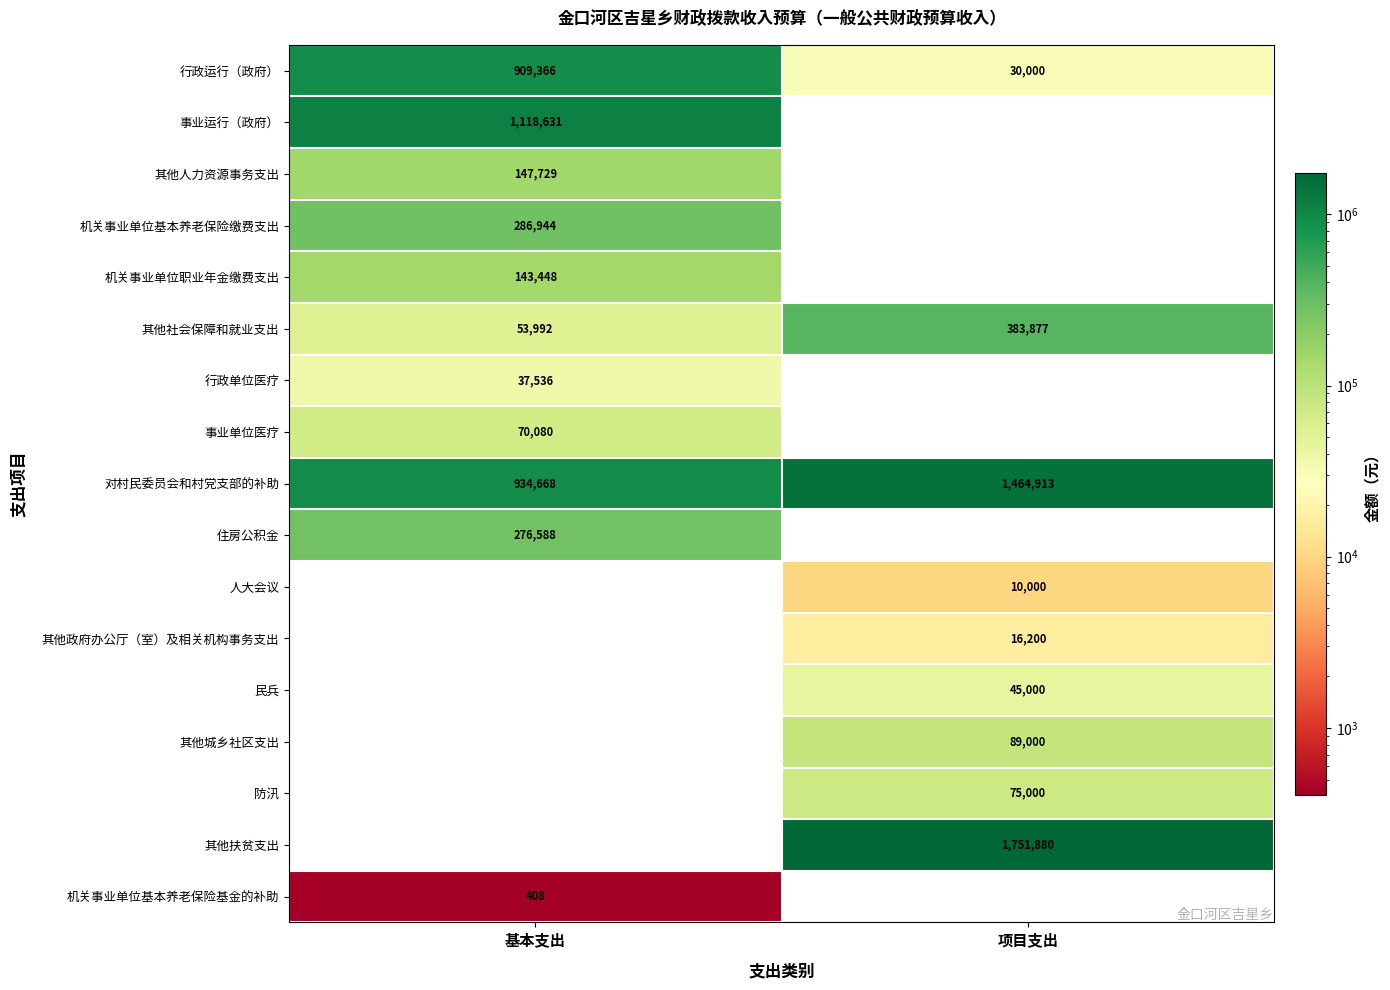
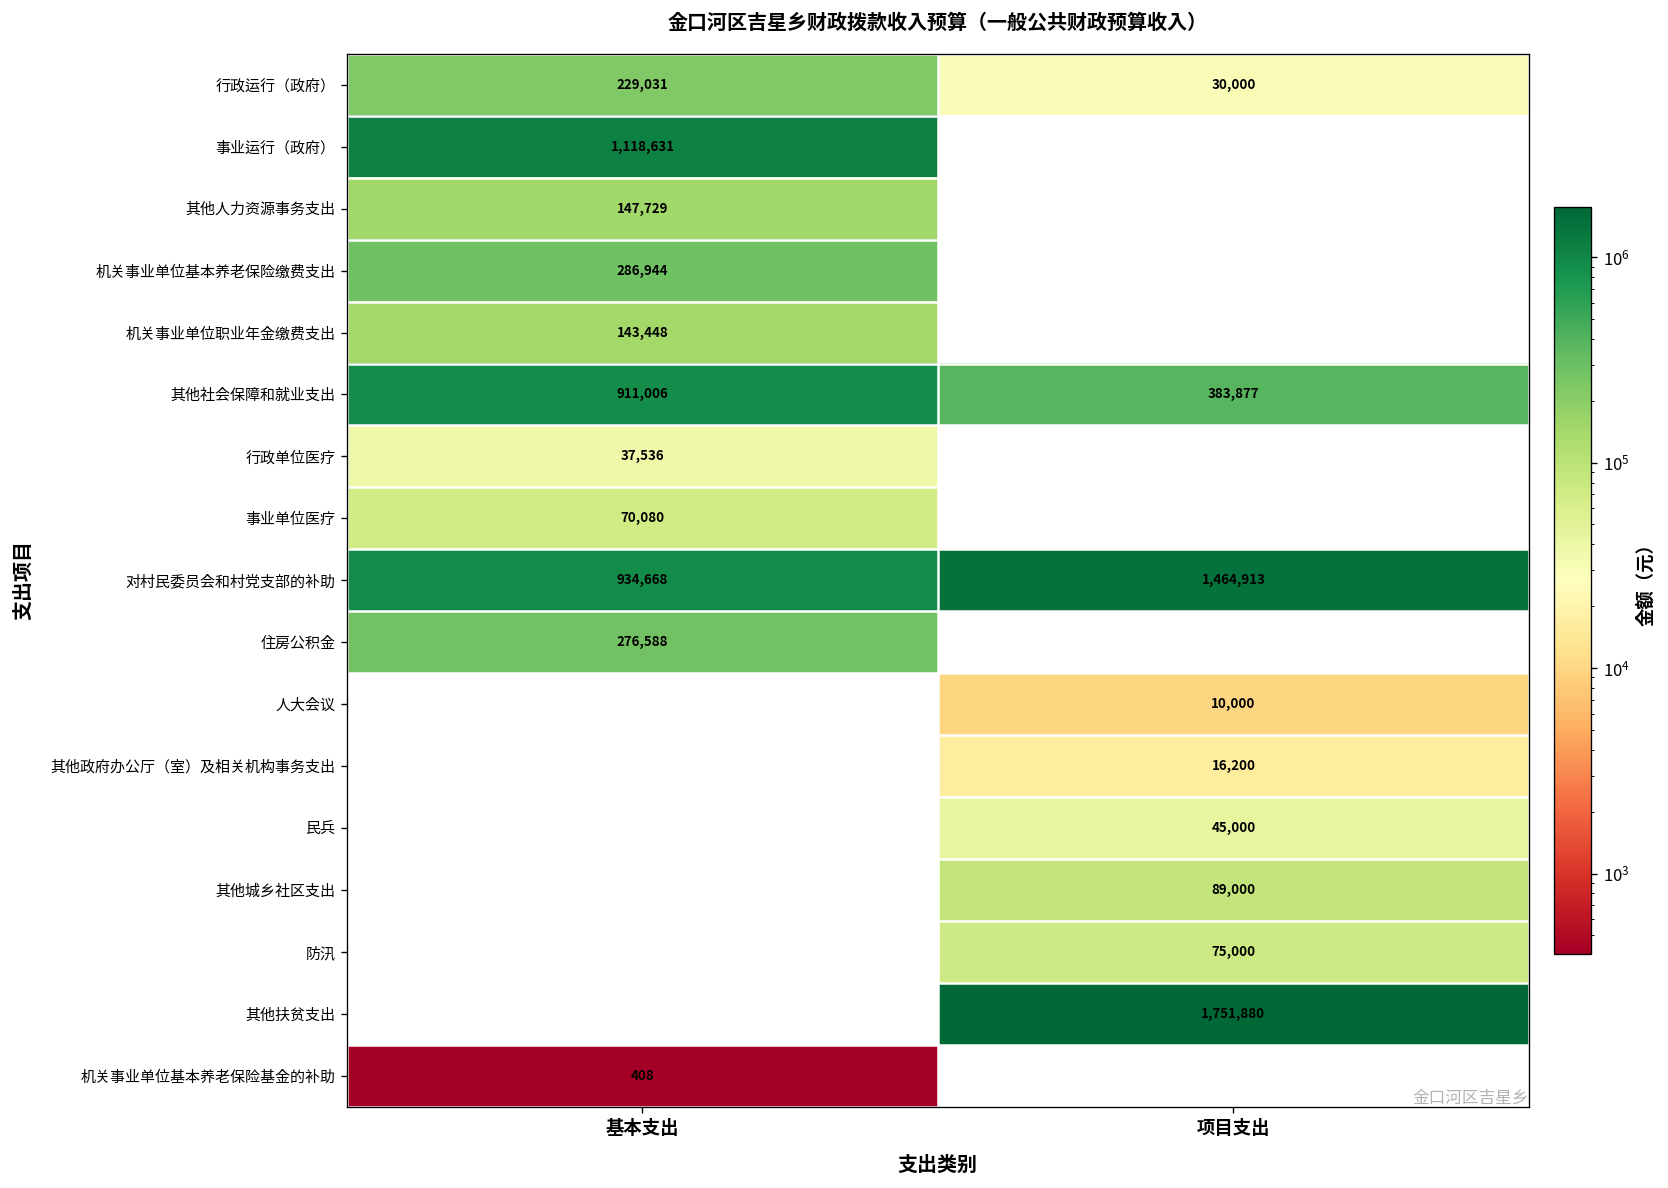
行政运行（政府）, 基本支出: 909,366 -> 229,031
其他社会保障和就业支出, 基本支出: 53,992 -> 911,006
